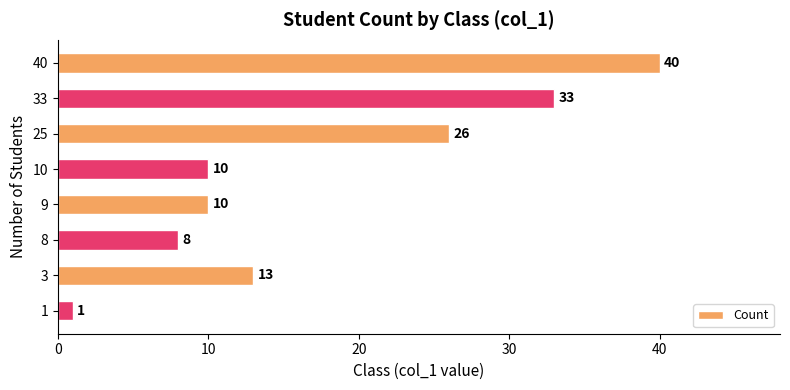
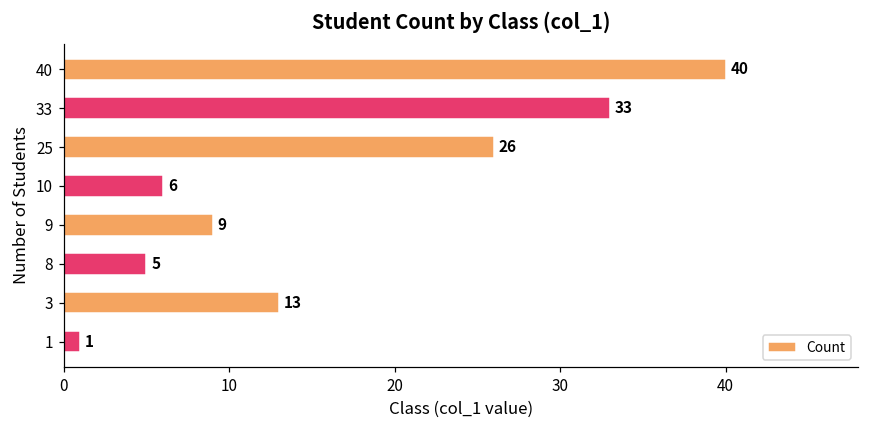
10: 10 -> 6
9: 10 -> 9
8: 8 -> 5
